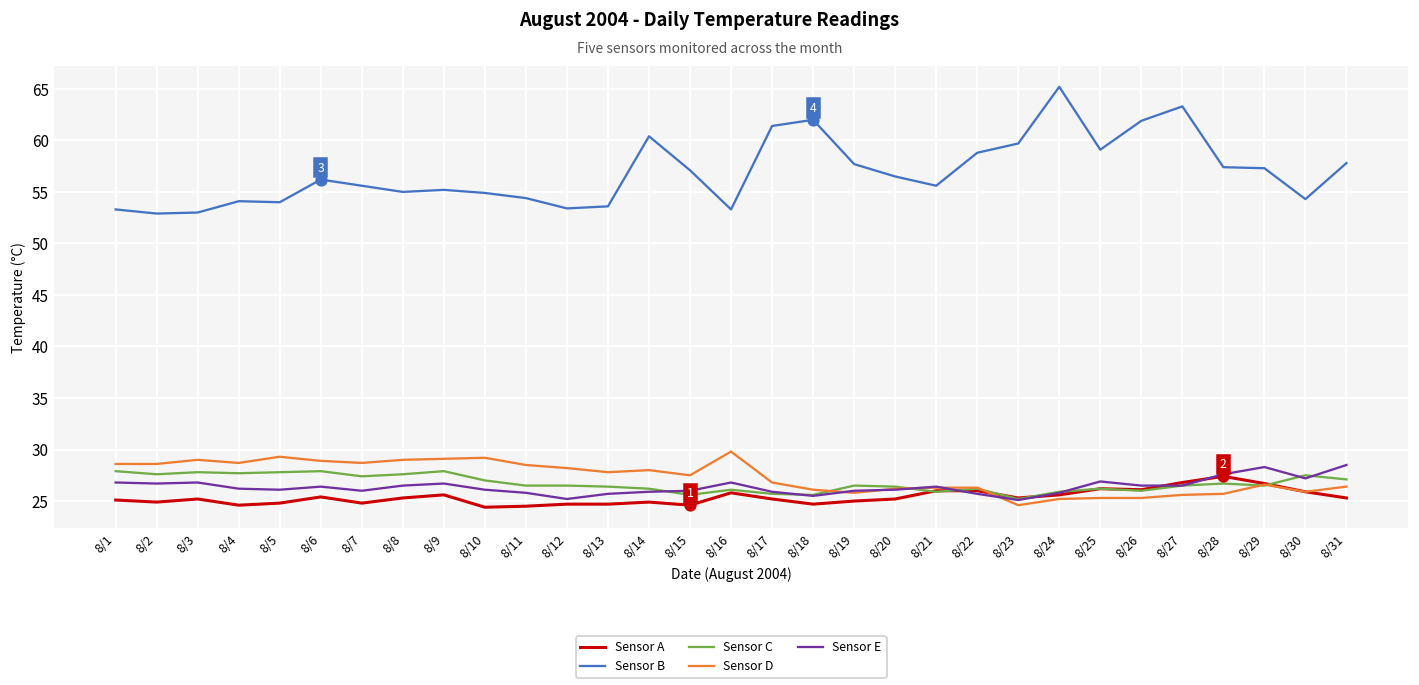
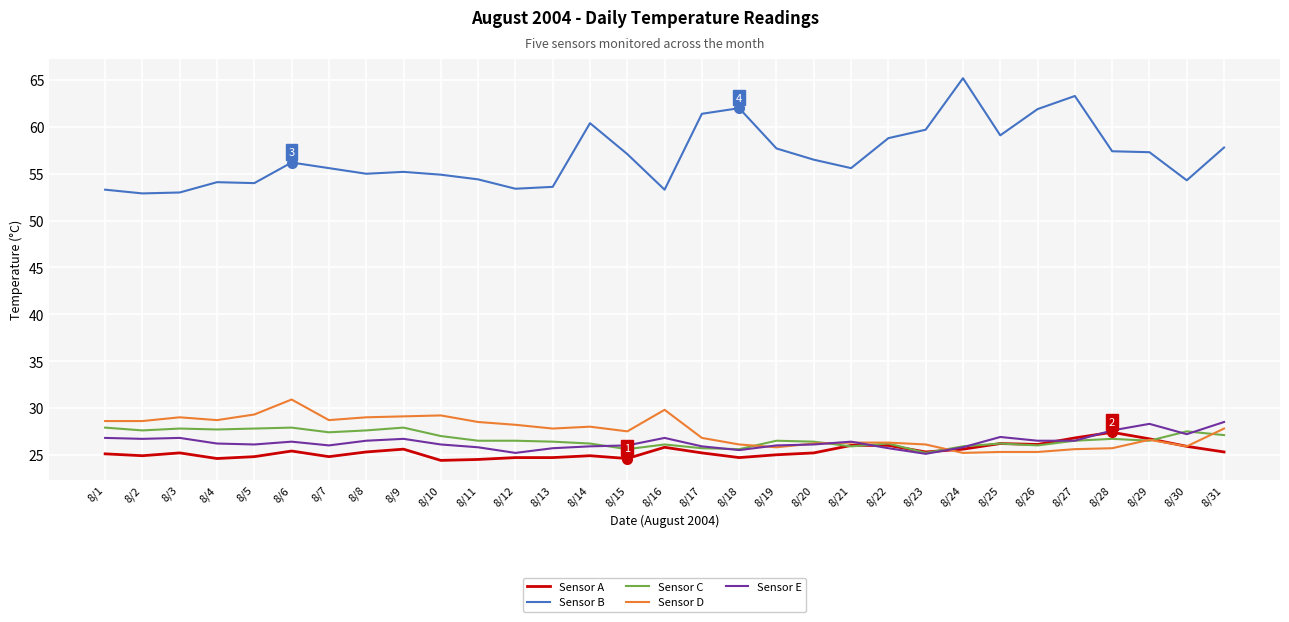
Sensor D, 8/6: 29 -> 31
Sensor D, 8/23: 25 -> 26
Sensor D, 8/31: 26 -> 28
